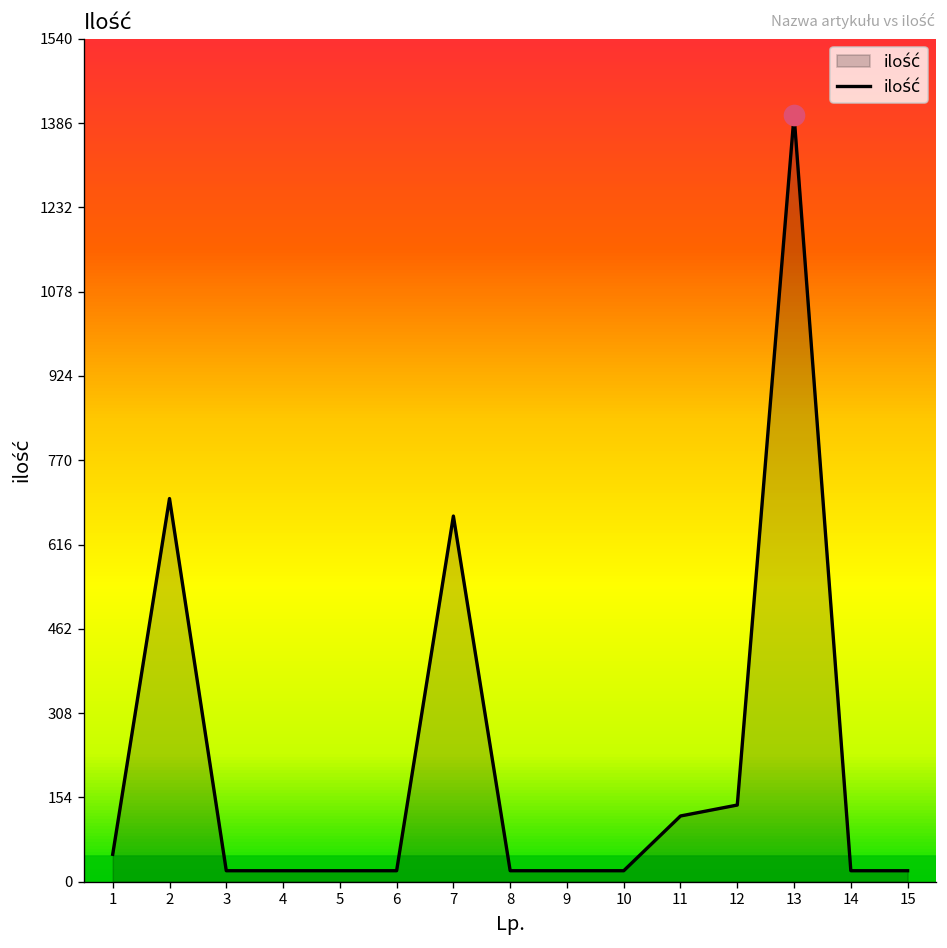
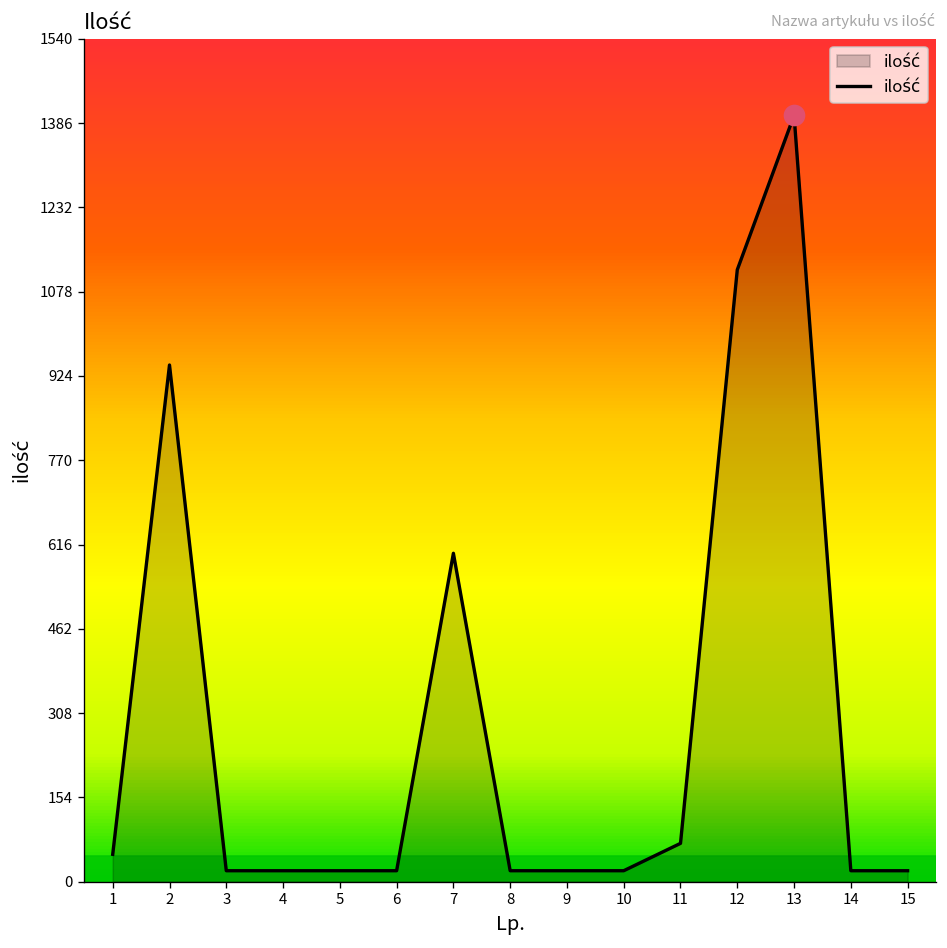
ilość, 2: 700 -> 940
ilość, 7: 670 -> 600
ilość, 11: 120 -> 70
ilość, 12: 140 -> 1120
